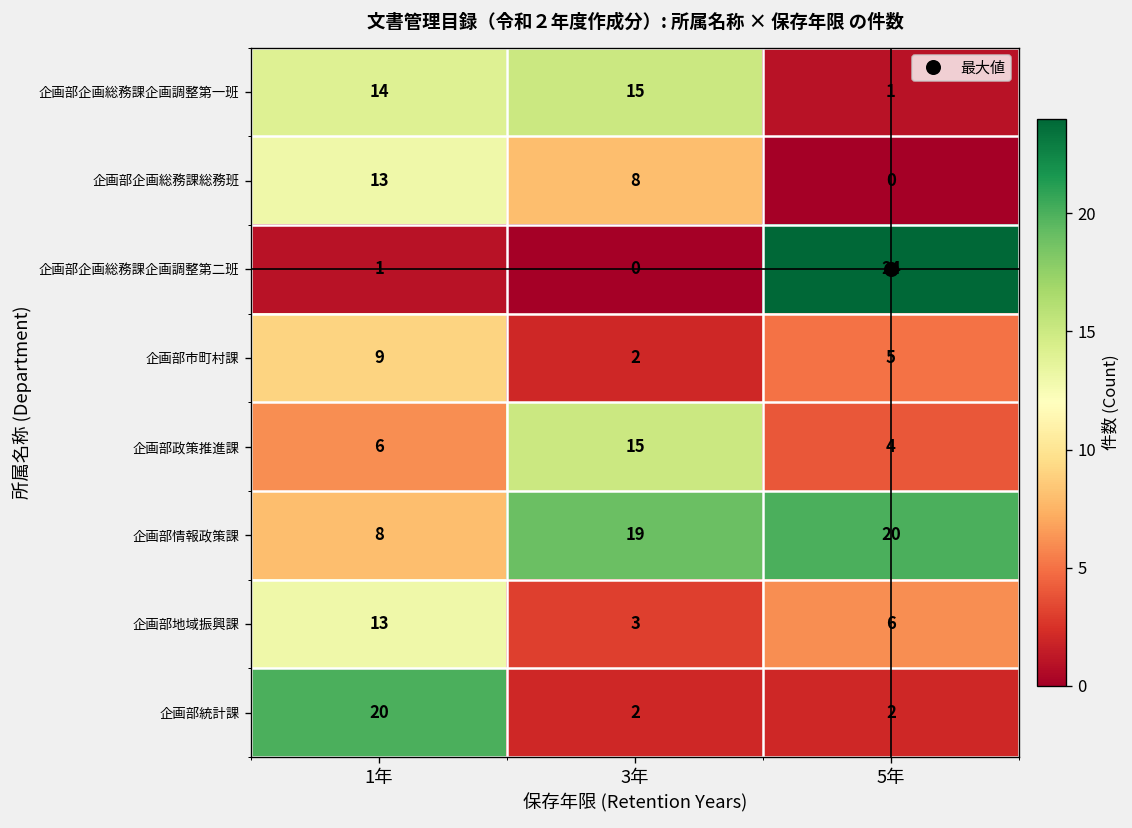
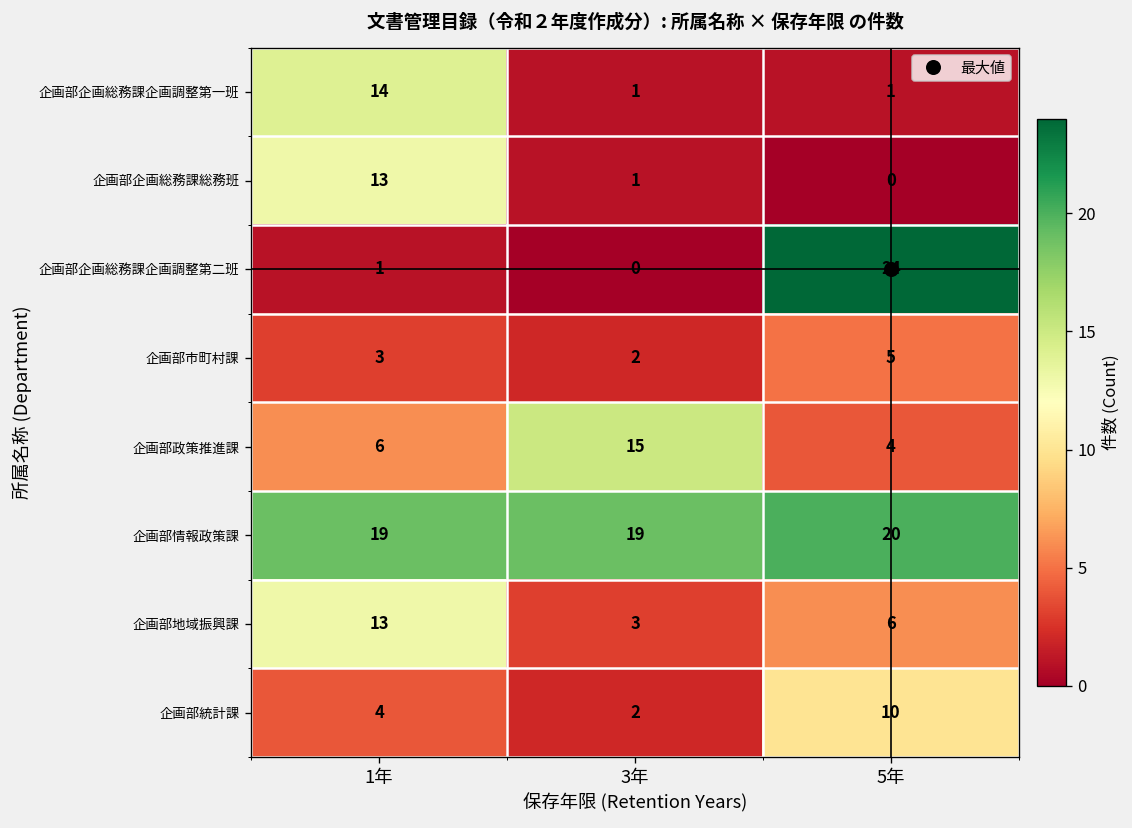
企画部企画総務課企画調整第一班, 3年: 15 -> 1
企画部企画総務課総務班, 3年: 8 -> 1
企画部市町村課, 1年: 9 -> 3
企画部情報政策課, 1年: 8 -> 19
企画部統計課, 1年: 20 -> 4
企画部統計課, 5年: 2 -> 10
